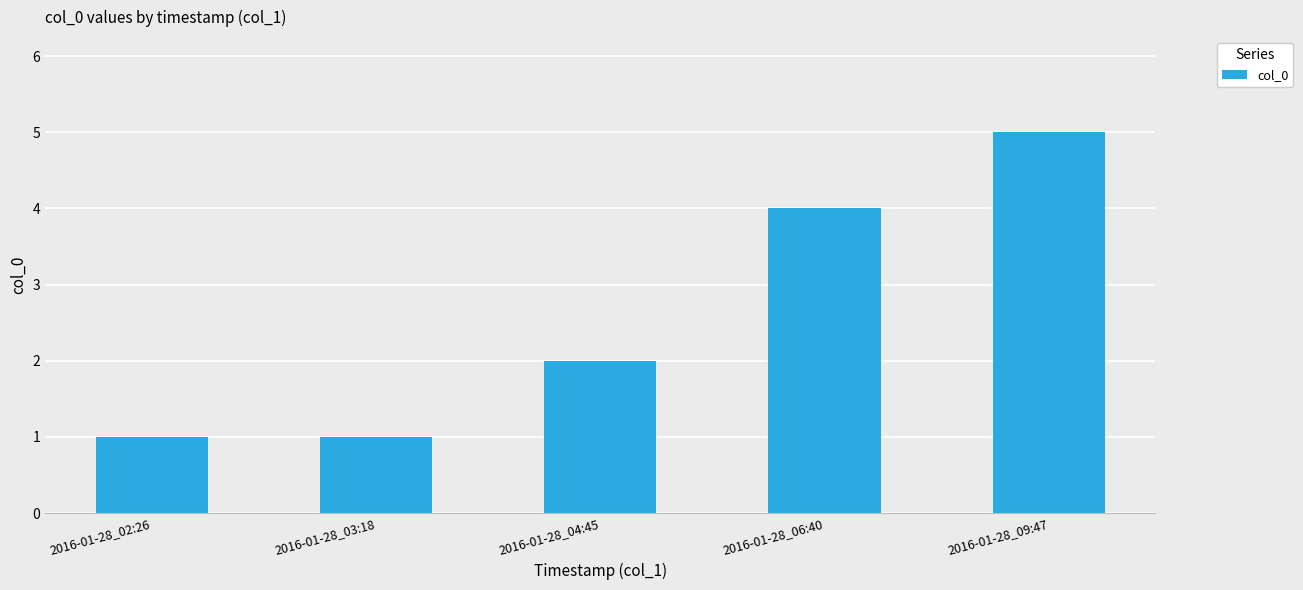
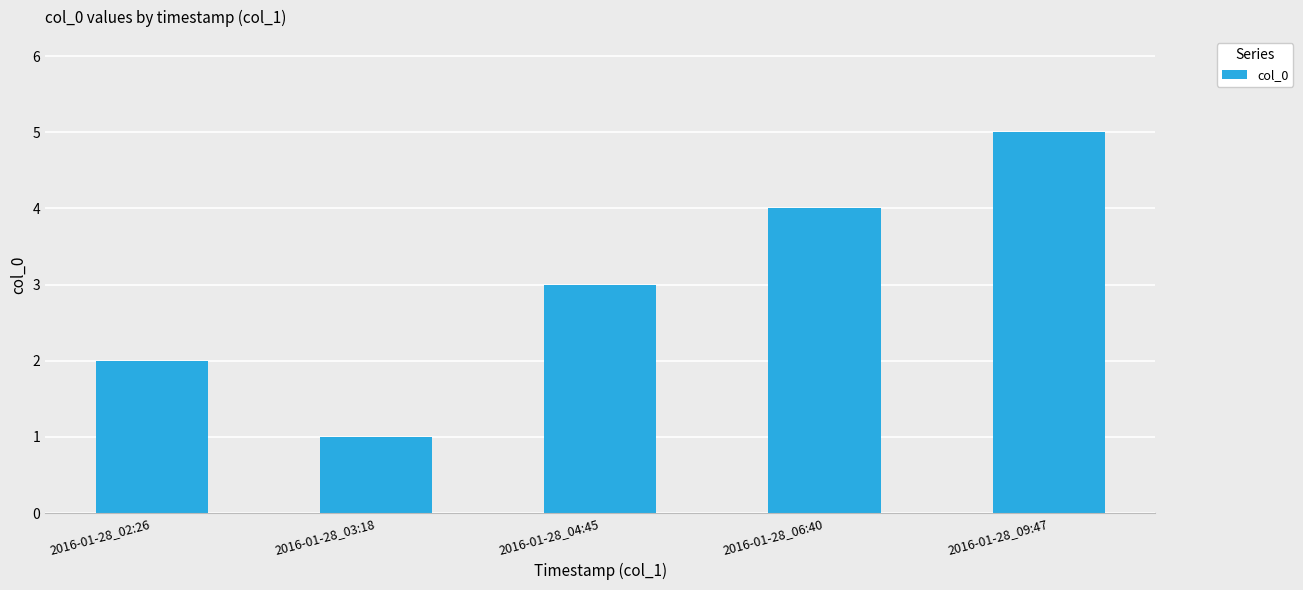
2016-01-28_02:26: 1 -> 2
2016-01-28_04:45: 2 -> 3
